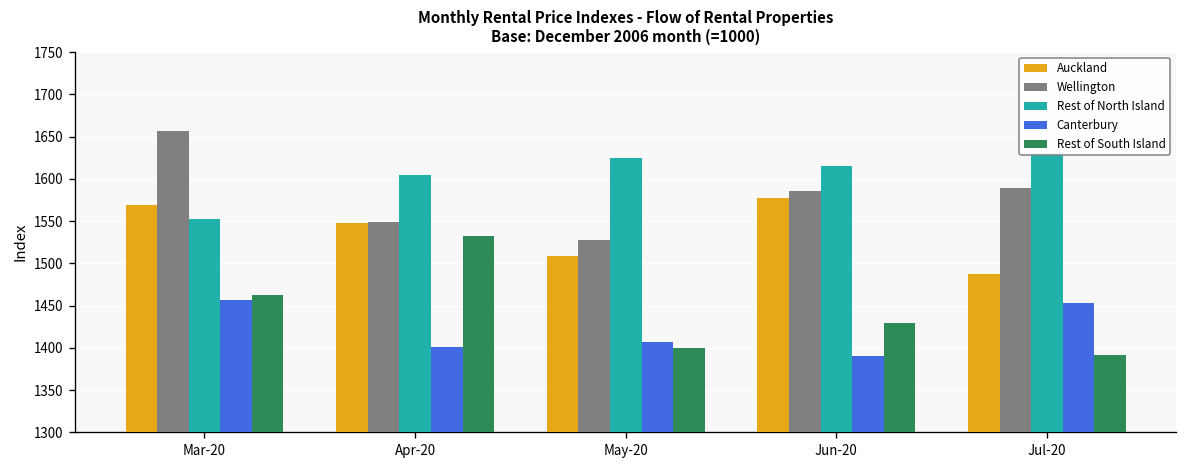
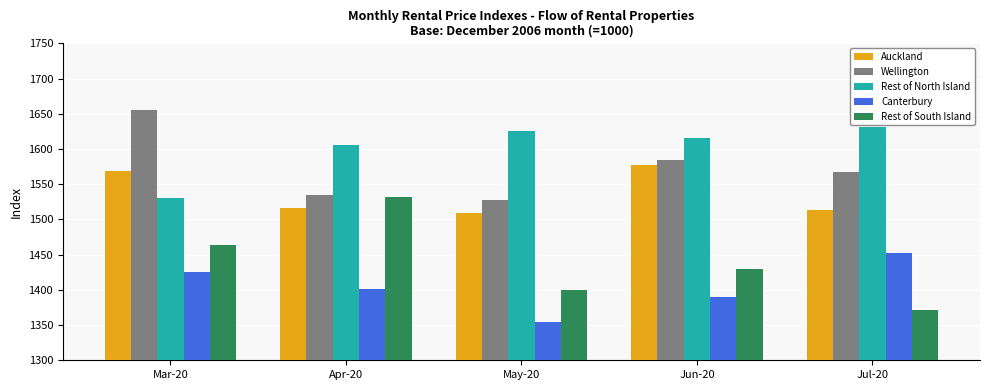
Rest of North Island, Mar-20: 1550 -> 1530
Canterbury, Mar-20: 1460 -> 1430
Auckland, Apr-20: 1550 -> 1520
Wellington, Apr-20: 1550 -> 1530
Canterbury, May-20: 1410 -> 1360
Auckland, Jul-20: 1490 -> 1510
Wellington, Jul-20: 1590 -> 1570
Rest of South Island, Jul-20: 1390 -> 1370
